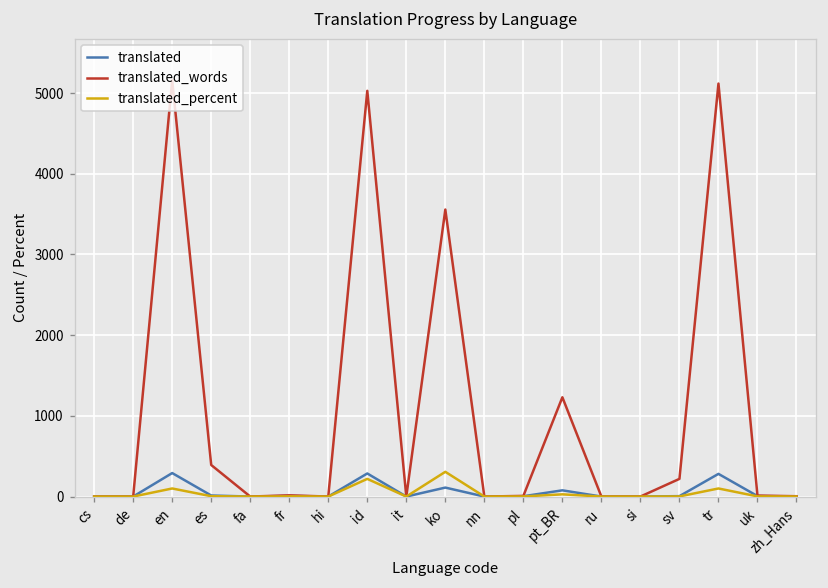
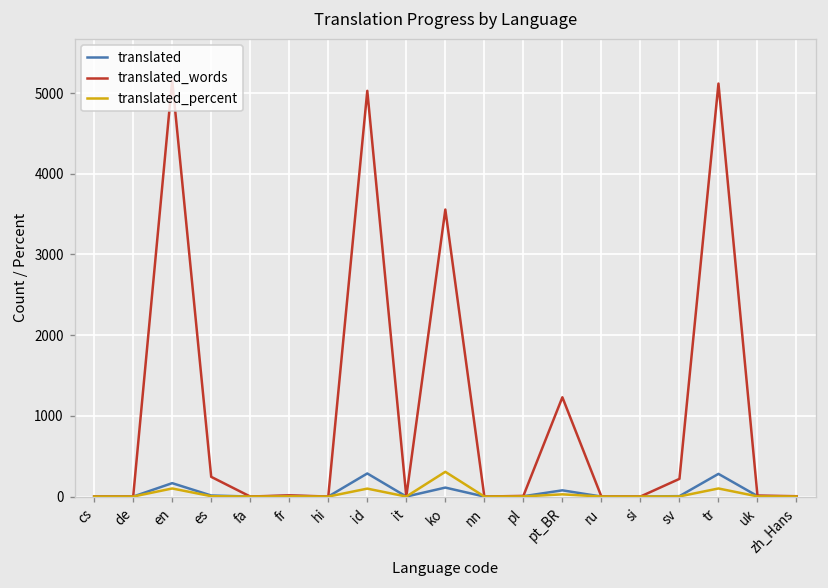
translated, en: 300 -> 200
translated_words, es: 400 -> 200
translated_percent, id: 200 -> 100
